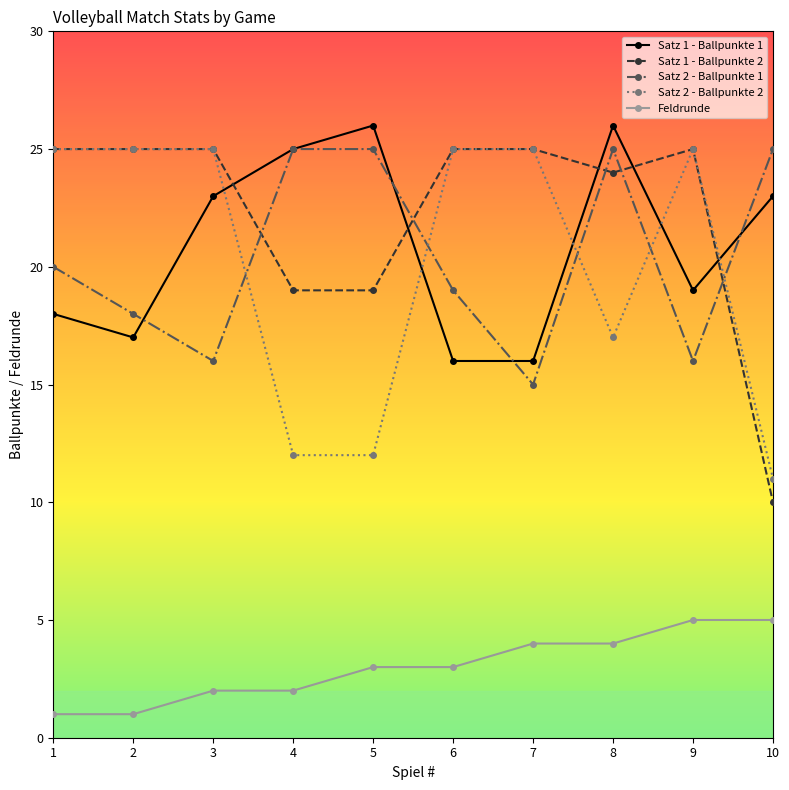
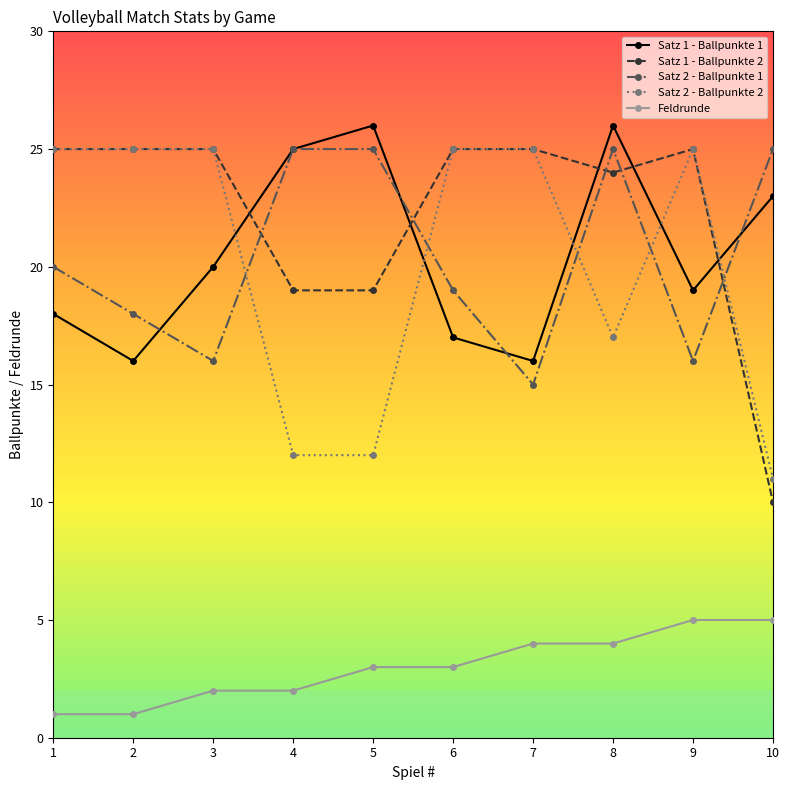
Satz 1 - Ballpunkte 1, 2: 17 -> 16
Satz 1 - Ballpunkte 1, 3: 23 -> 20
Satz 1 - Ballpunkte 1, 6: 16 -> 17
